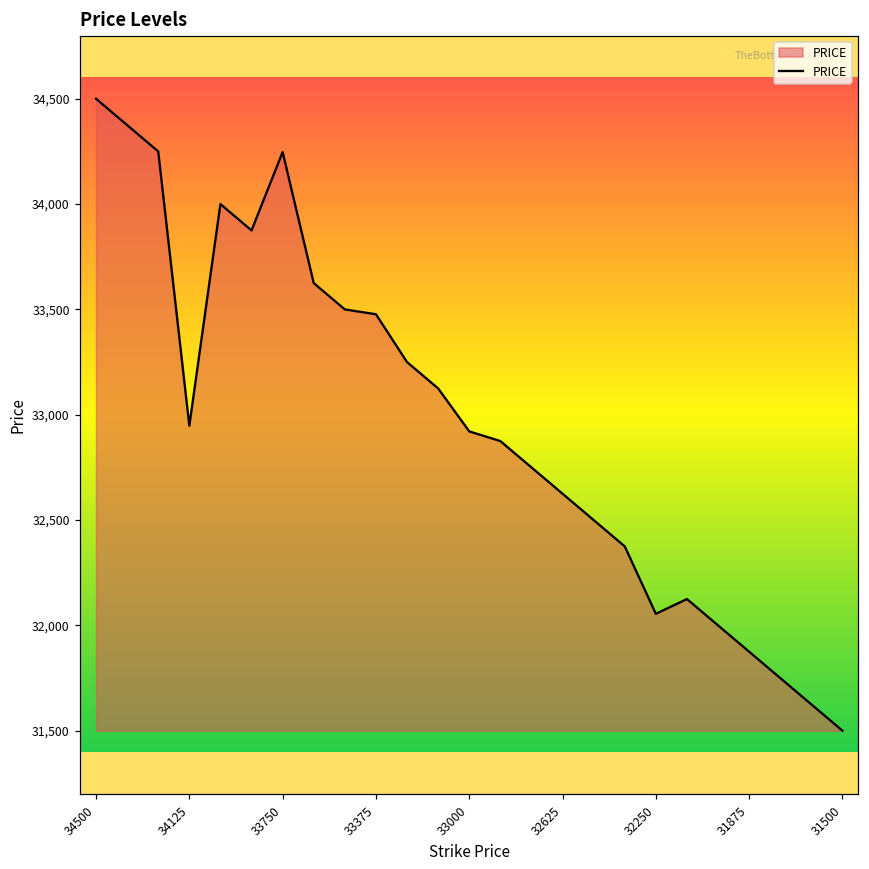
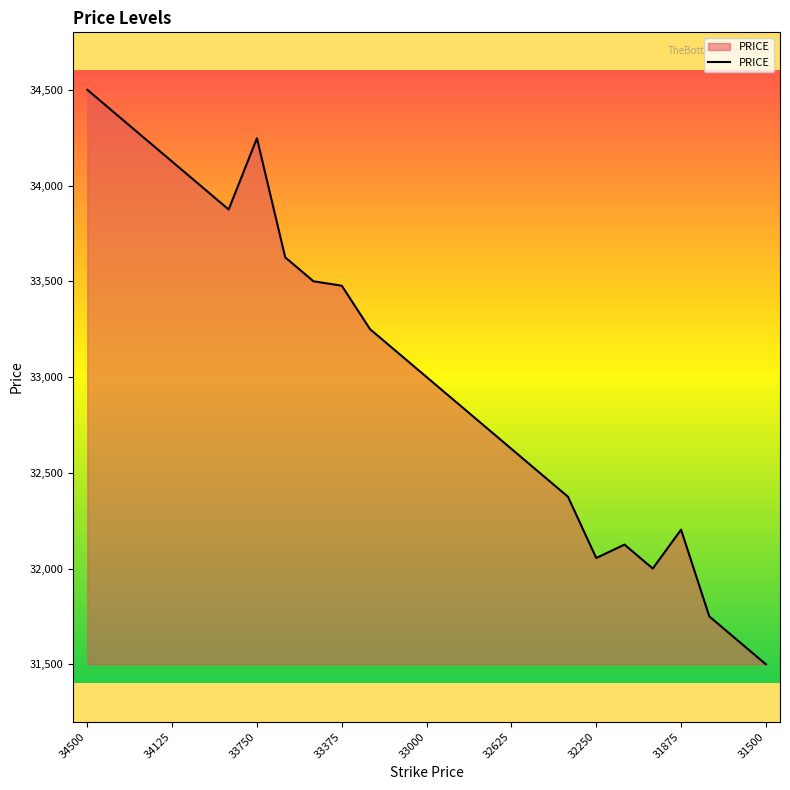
34125: 32,950 -> 34,130
33000: 32,920 -> 33,000
31875: 31,880 -> 32,200
